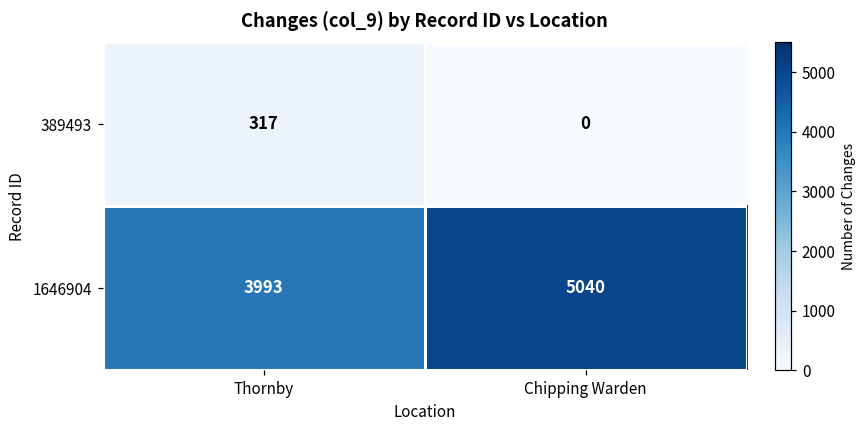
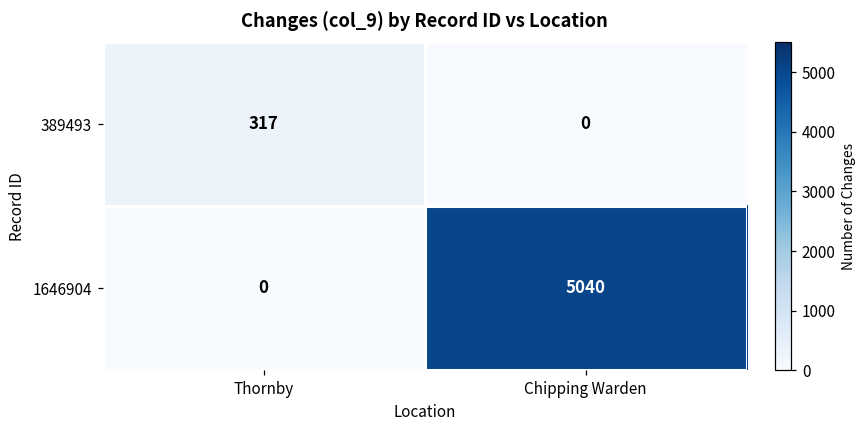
1646904, Thornby: 3993 -> 0
